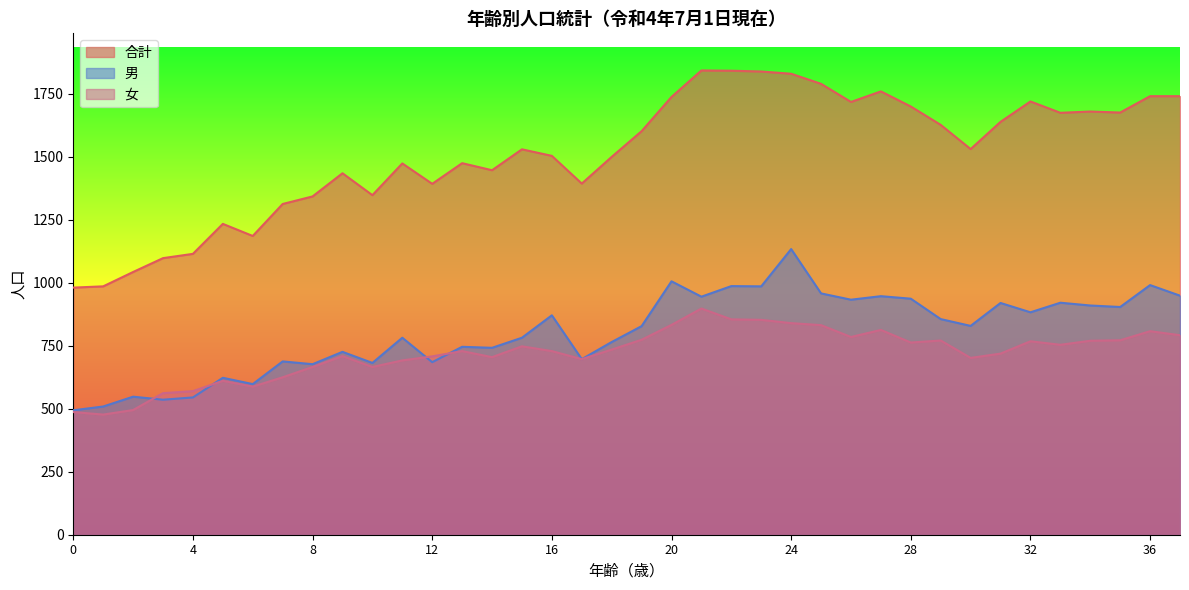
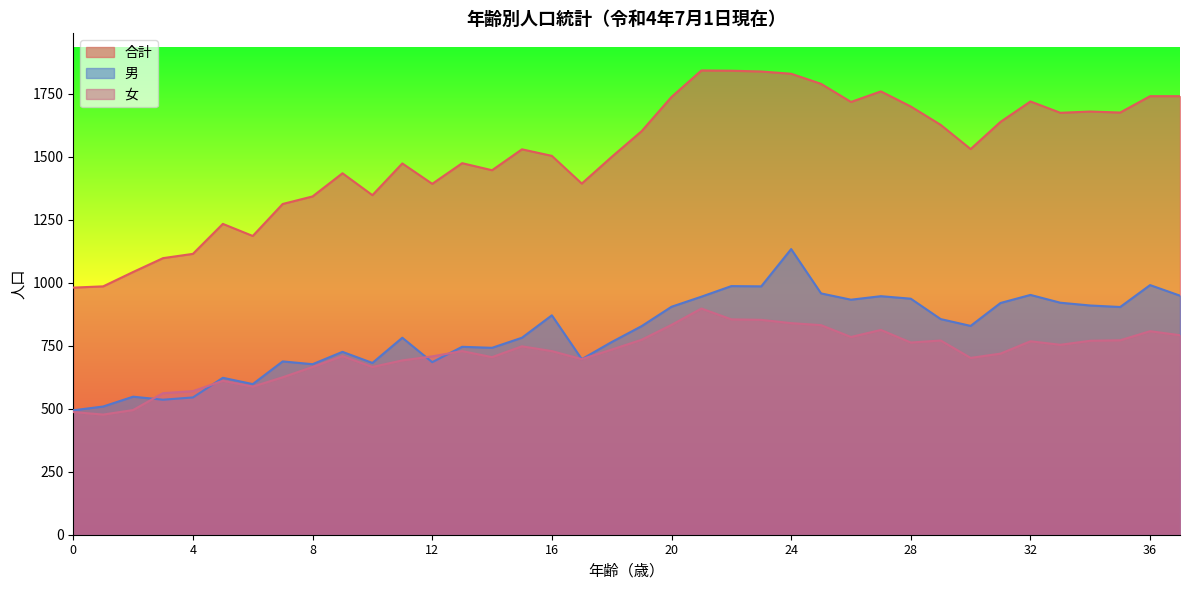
男, 20: 1010 -> 910
男, 32: 880 -> 950
